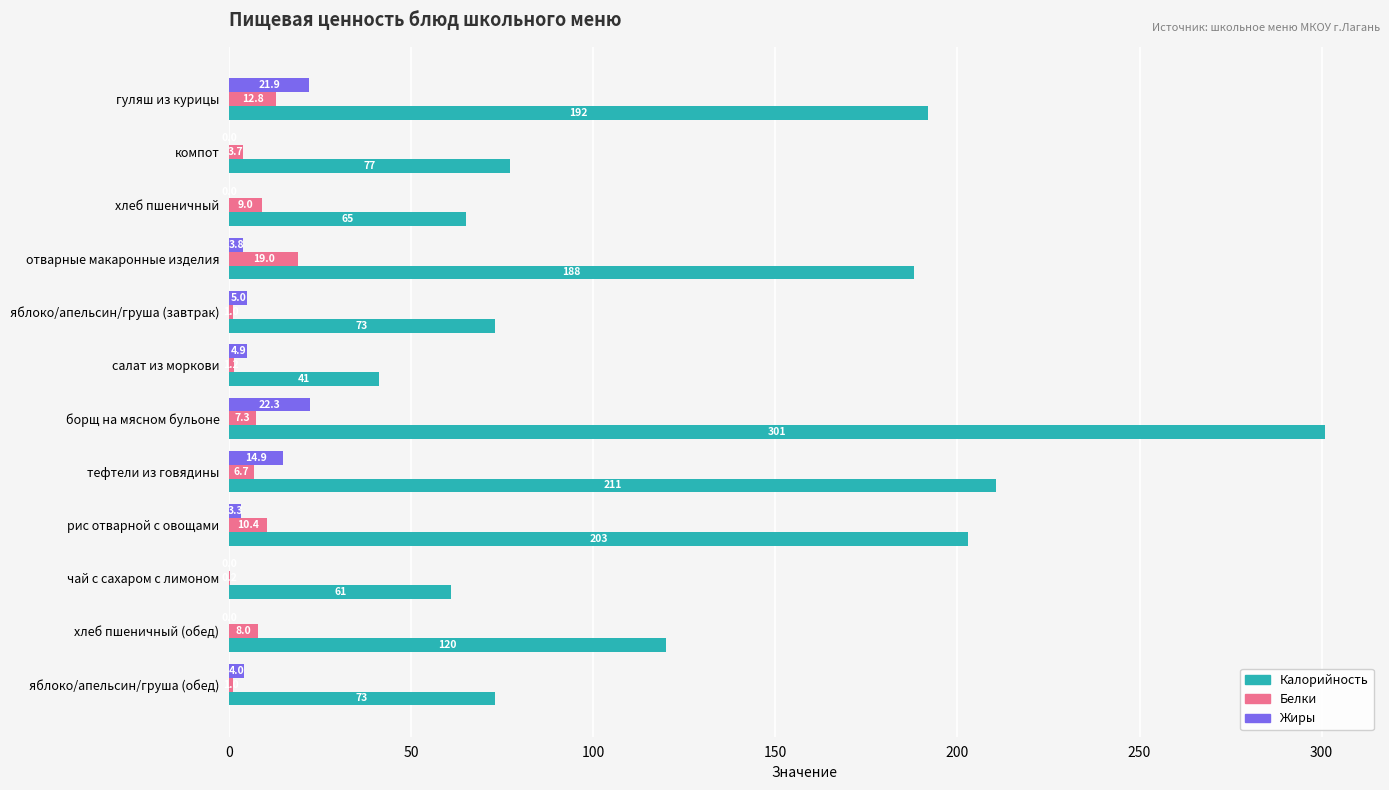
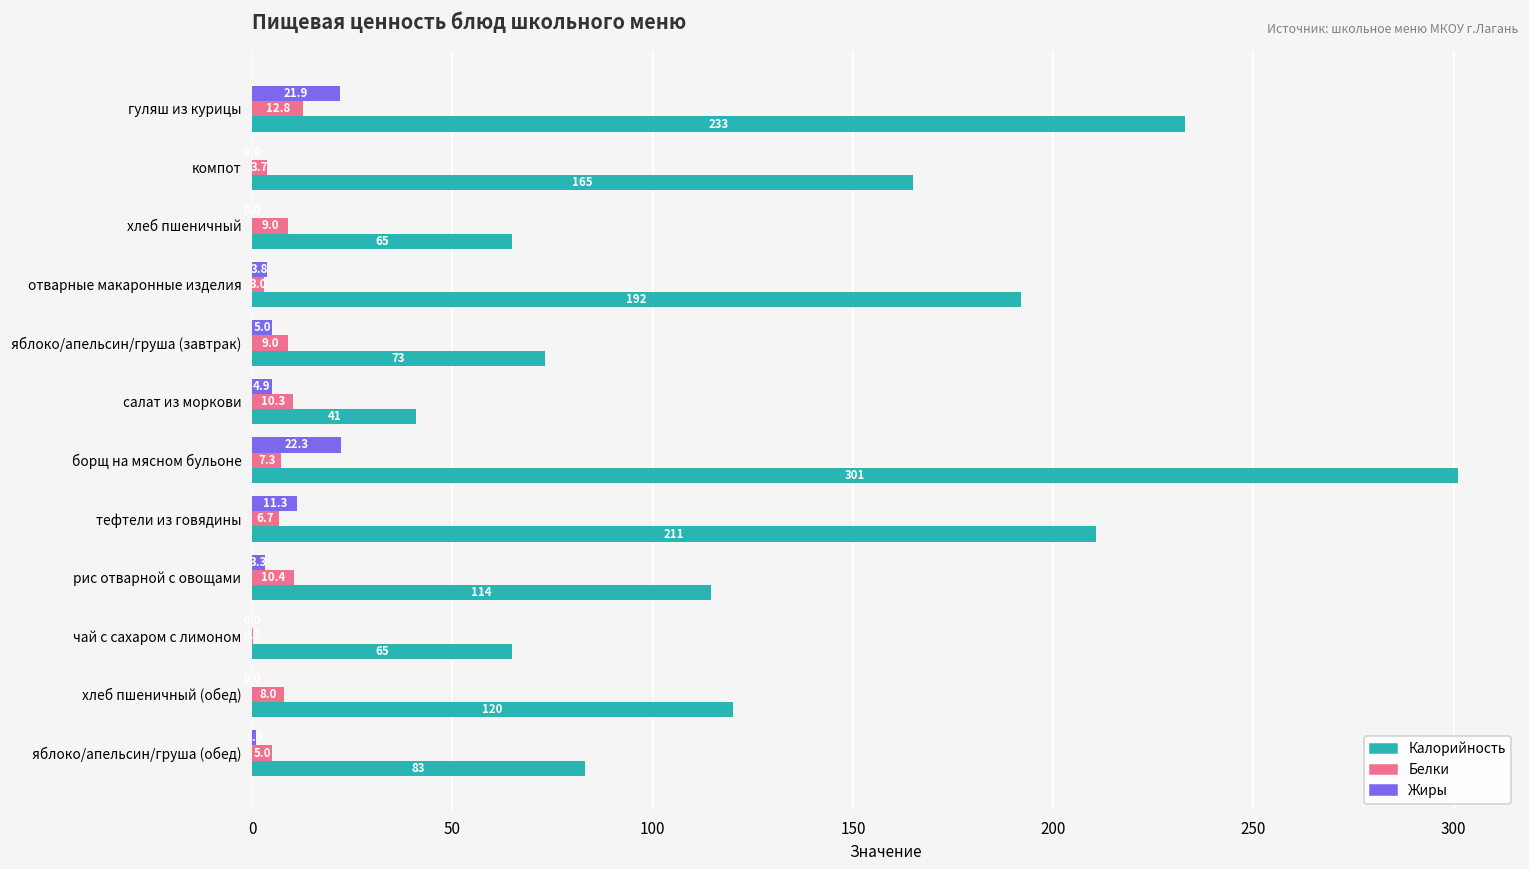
Калорийность, гуляш из курицы: 192 -> 233
Калорийность, компот: 77 -> 165
Белки, отварные макаронные изделия: 19.0 -> 3.0
Калорийность, отварные макаронные изделия: 188 -> 192
Белки, яблоко/апельсин/груша (завтрак): 1 -> 9
Белки, салат из моркови: 1 -> 10
Жиры, тефтели из говядины: 14.9 -> 11.3
Калорийность, рис отварной с овощами: 203 -> 114
Калорийность, чай с сахаром с лимоном: 61 -> 65
Жиры, яблоко/апельсин/груша (обед): 4 -> 1
Белки, яблоко/апельсин/груша (обед): 1 -> 5
Калорийность, яблоко/апельсин/груша (обед): 73 -> 83
